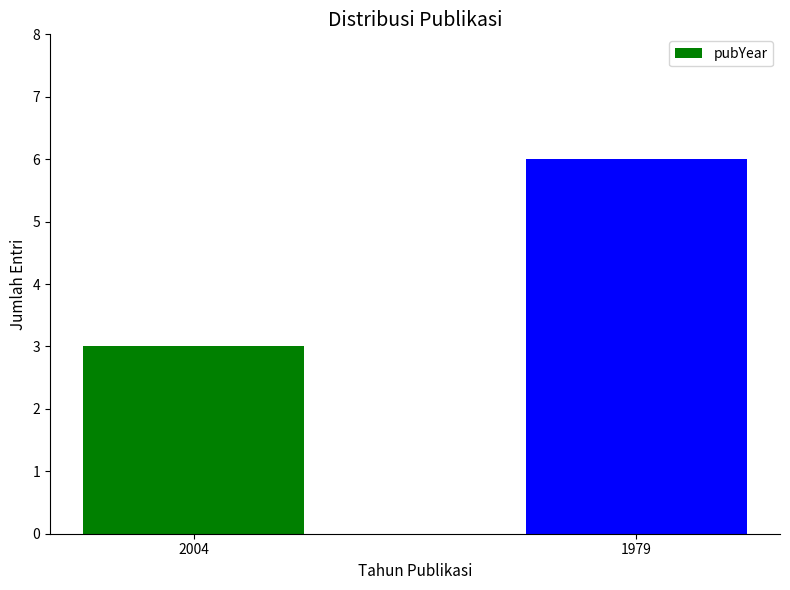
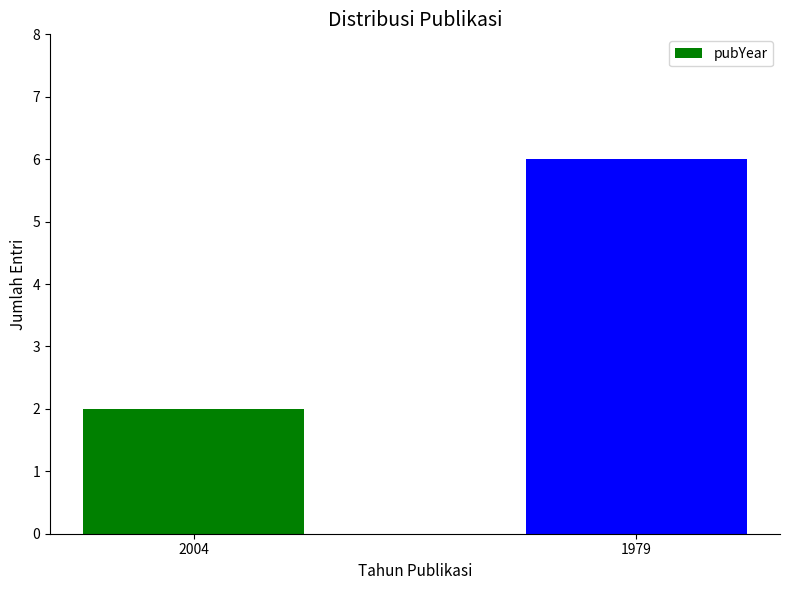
2004: 3 -> 2
